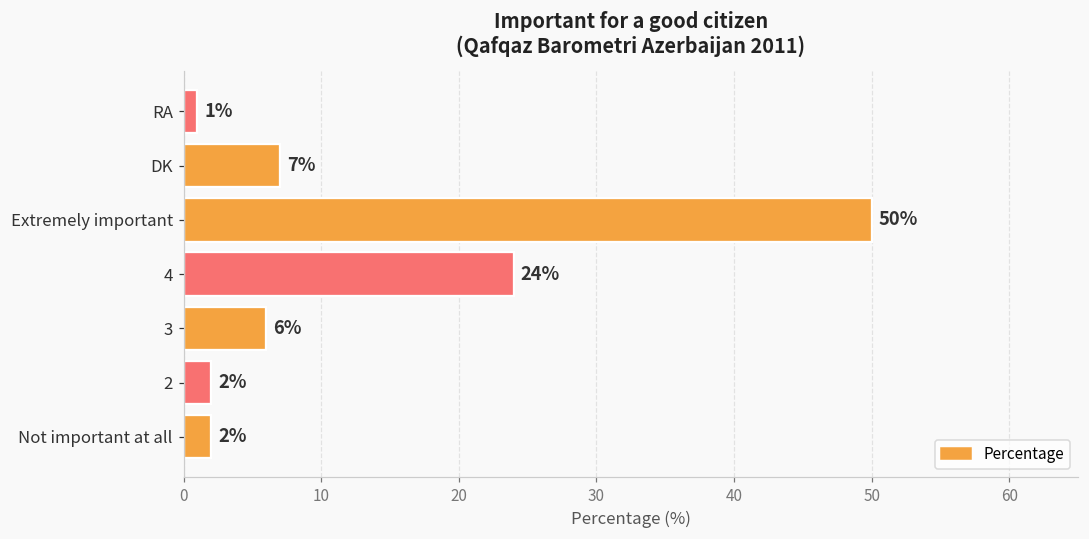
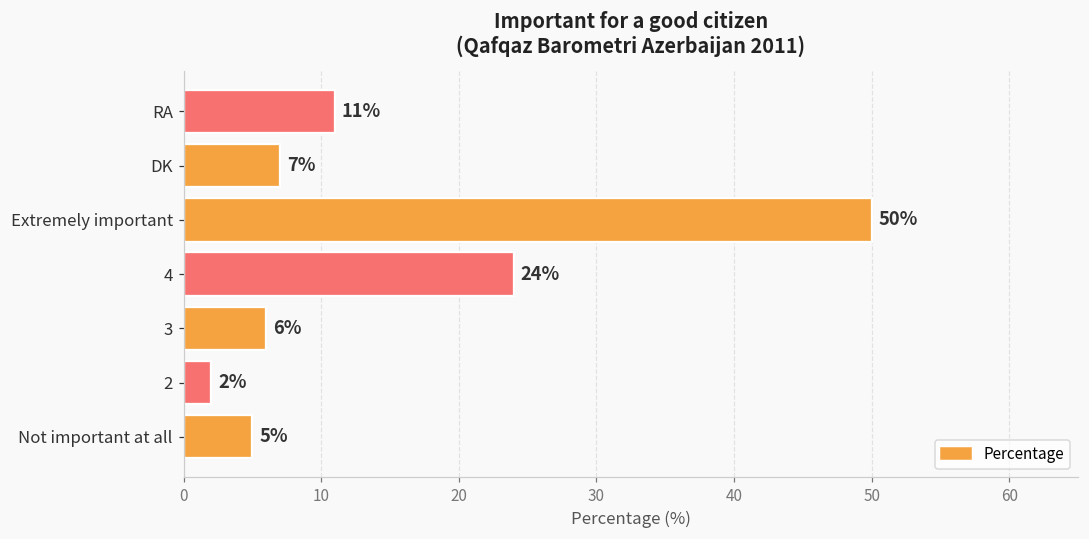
RA: 1% -> 11%
Not important at all: 2% -> 5%
